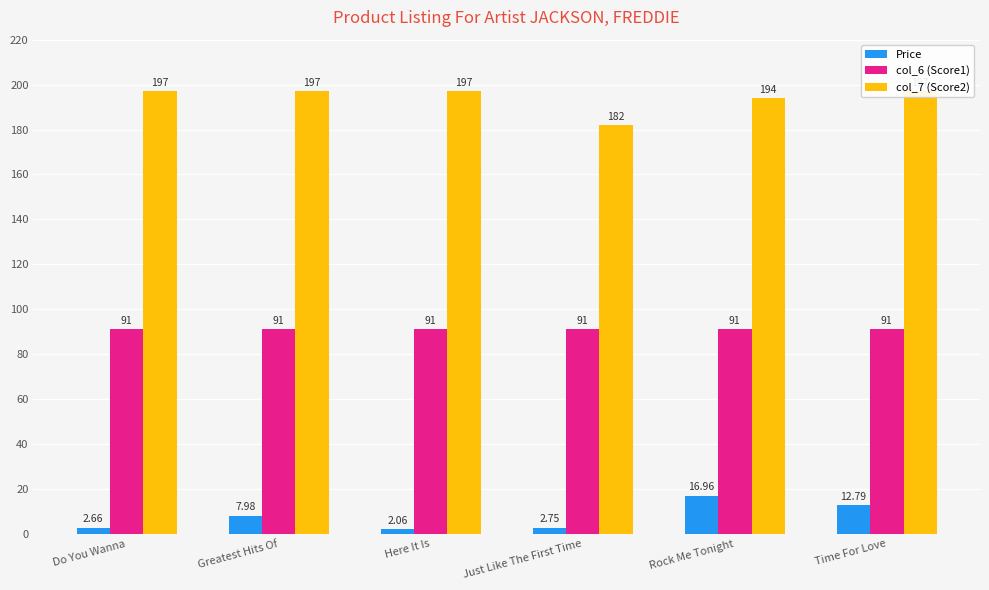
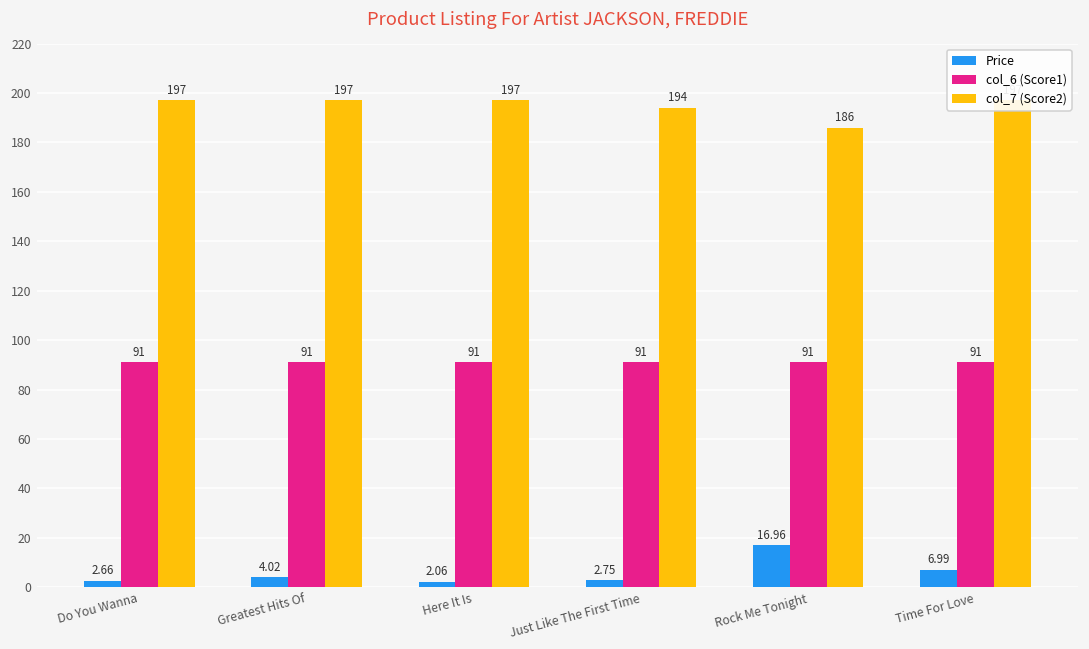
Price, Greatest Hits Of: 7.98 -> 4.02
col_7 (Score2), Just Like The First Time: 182 -> 194
col_7 (Score2), Rock Me Tonight: 194 -> 186
Price, Time For Love: 12.79 -> 6.99
